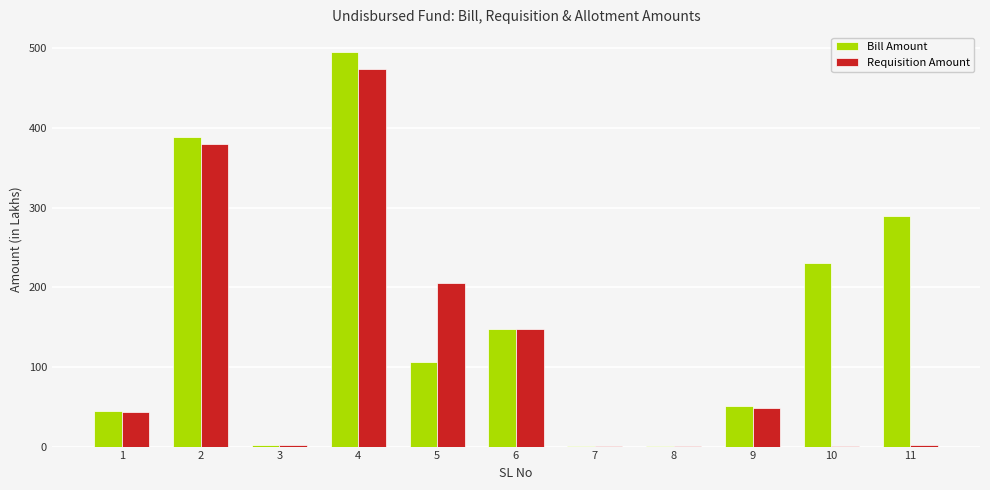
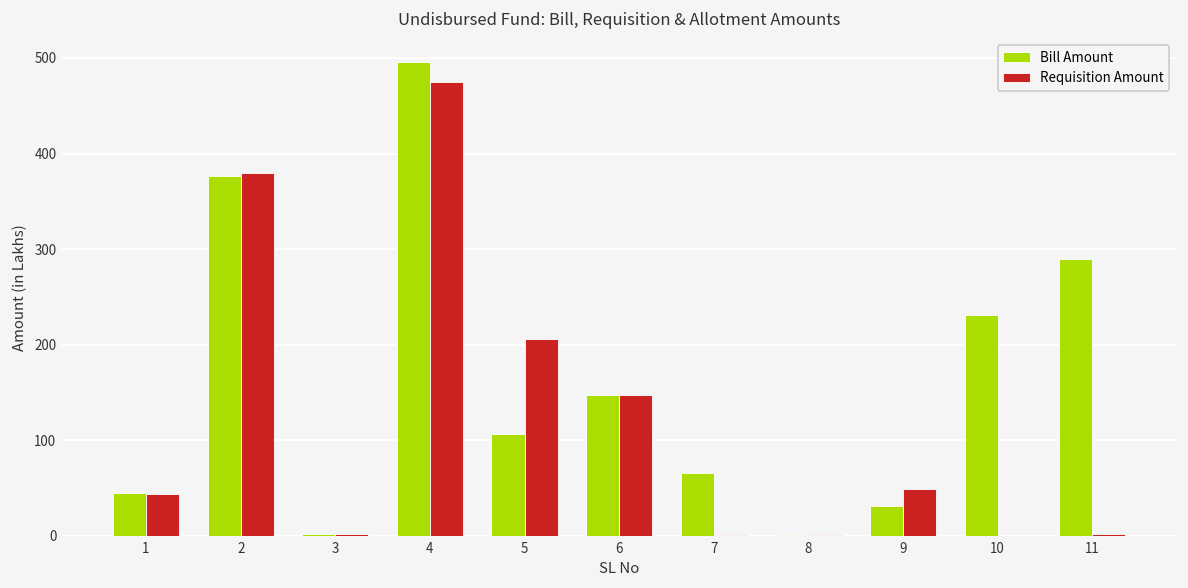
Bill Amount, 2: 390 -> 380
Bill Amount, 7: 0 -> 70
Bill Amount, 9: 50 -> 30
